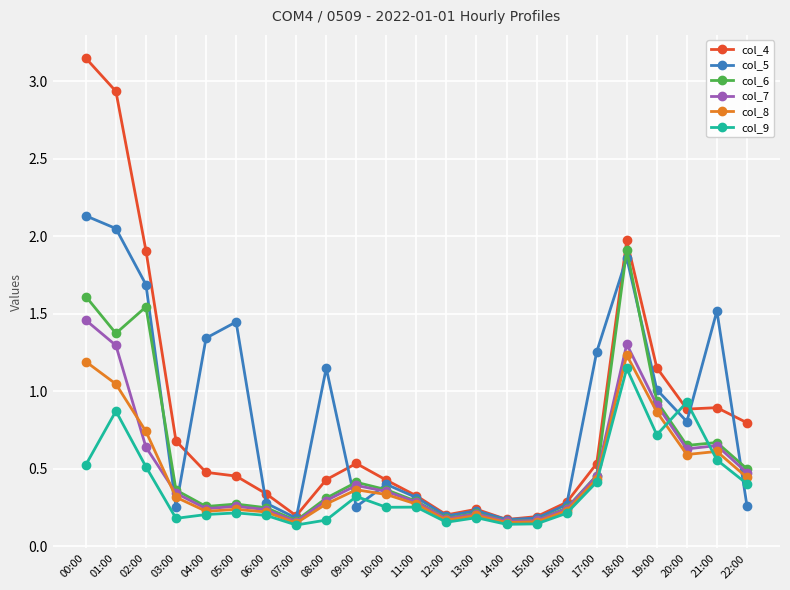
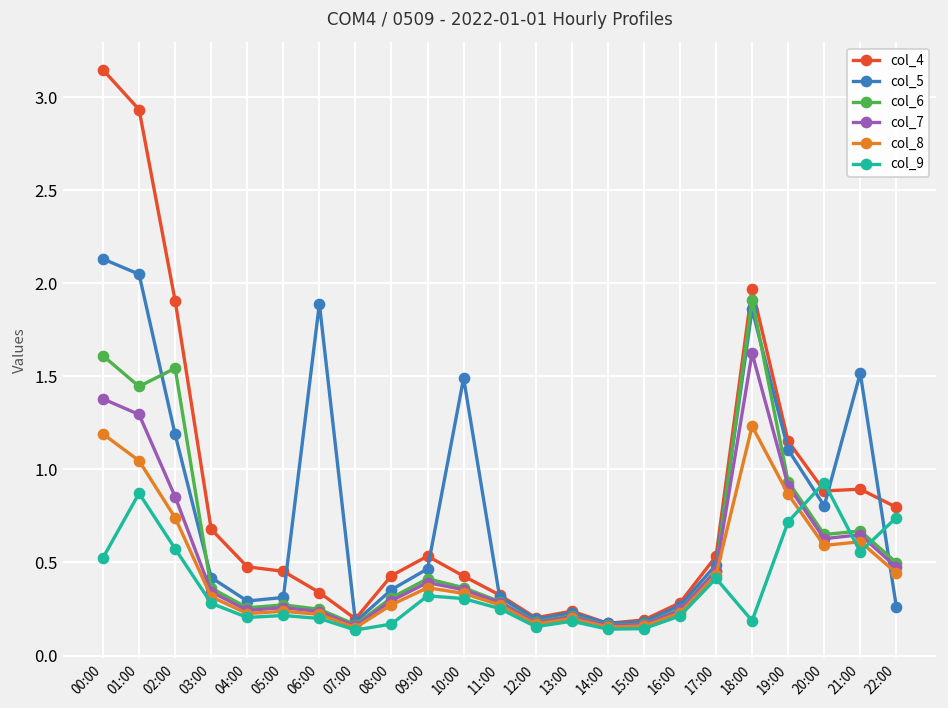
col_7, 00:00: 1.46 -> 1.38
col_6, 01:00: 1.37 -> 1.45
col_5, 02:00: 1.69 -> 1.19
col_7, 02:00: 0.64 -> 0.85
col_9, 02:00: 0.51 -> 0.57
col_5, 03:00: 0.25 -> 0.42
col_9, 03:00: 0.18 -> 0.28
col_5, 04:00: 1.34 -> 0.29
col_5, 05:00: 1.45 -> 0.31
col_5, 06:00: 0.28 -> 1.89
col_5, 08:00: 1.15 -> 0.35
col_5, 09:00: 0.26 -> 0.47
col_5, 10:00: 0.40 -> 1.49
col_9, 10:00: 0.25 -> 0.31
col_5, 17:00: 1.25 -> 0.49
col_7, 18:00: 1.30 -> 1.63
col_9, 18:00: 1.15 -> 0.19
col_5, 19:00: 1.01 -> 1.11
col_9, 22:00: 0.40 -> 0.74
